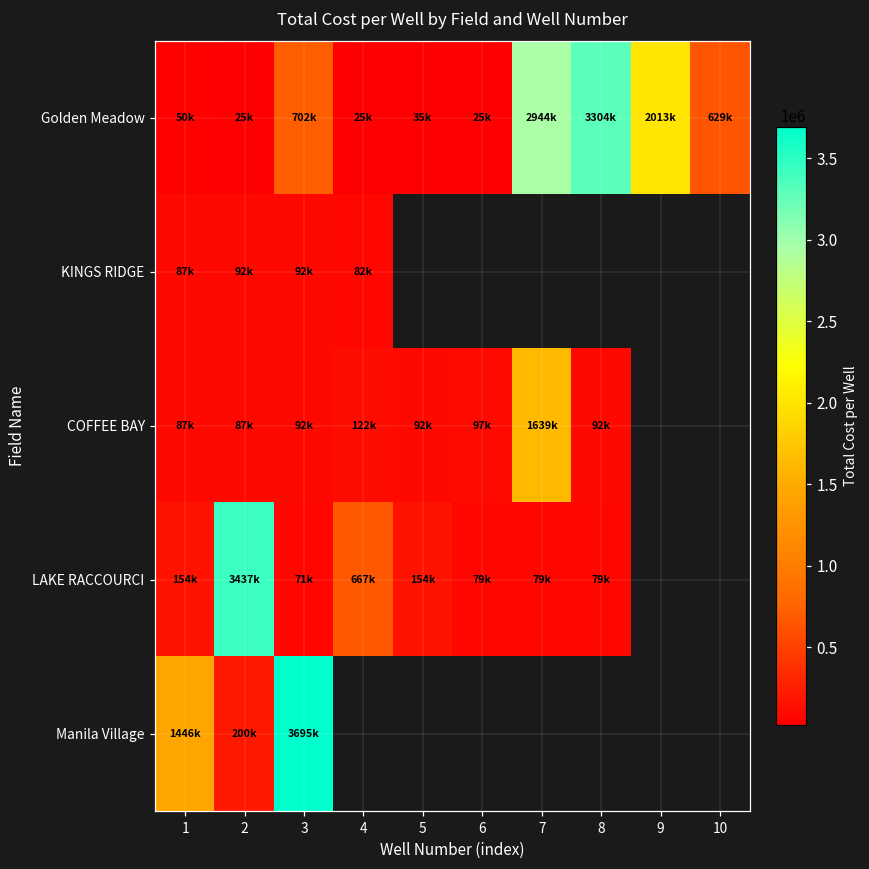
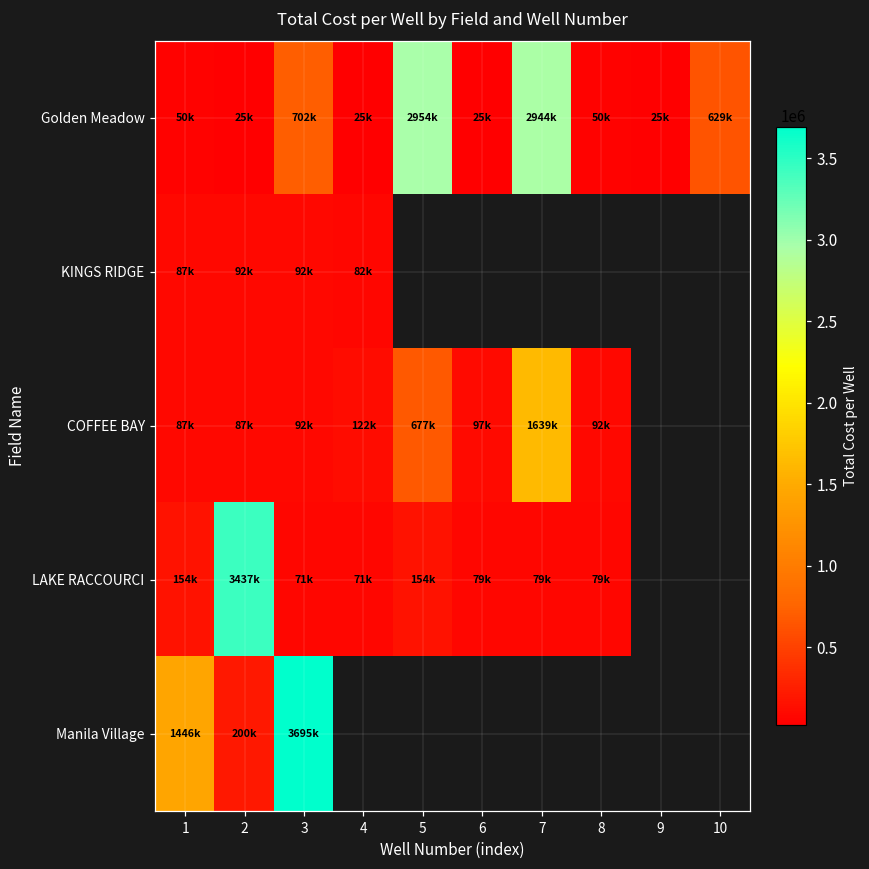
Golden Meadow, 5: 35k -> 2954k
Golden Meadow, 8: 3304k -> 50k
Golden Meadow, 9: 2013k -> 25k
COFFEE BAY, 5: 92k -> 677k
LAKE RACCOURCI, 4: 667k -> 71k
